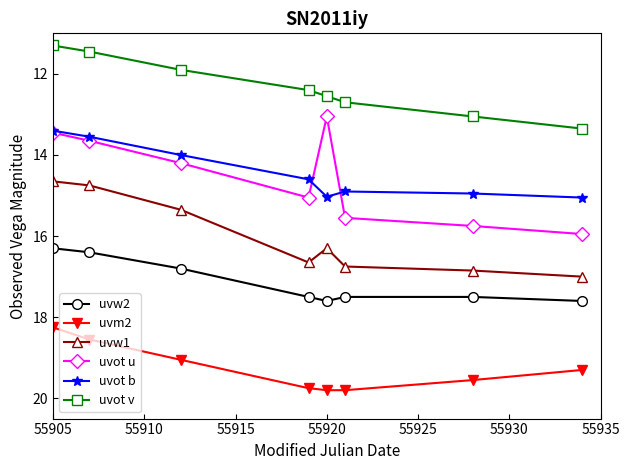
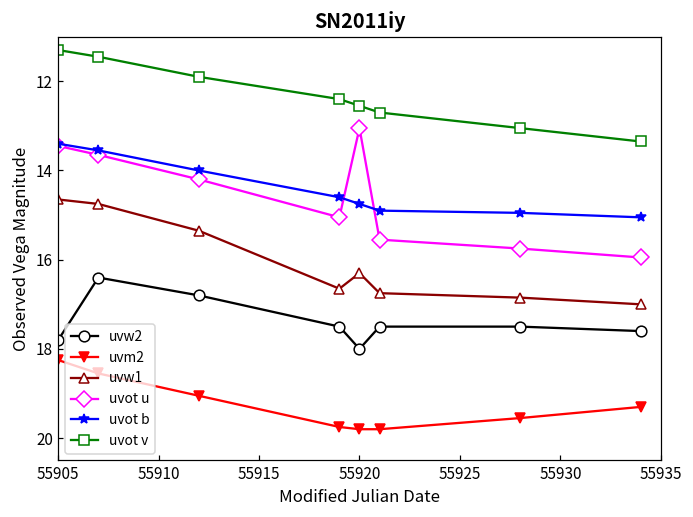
uvw2, 55905: 16.3 -> 17.8
uvw2, 55920: 17.6 -> 18.0
uvot b, 55920: 15.0 -> 14.8
